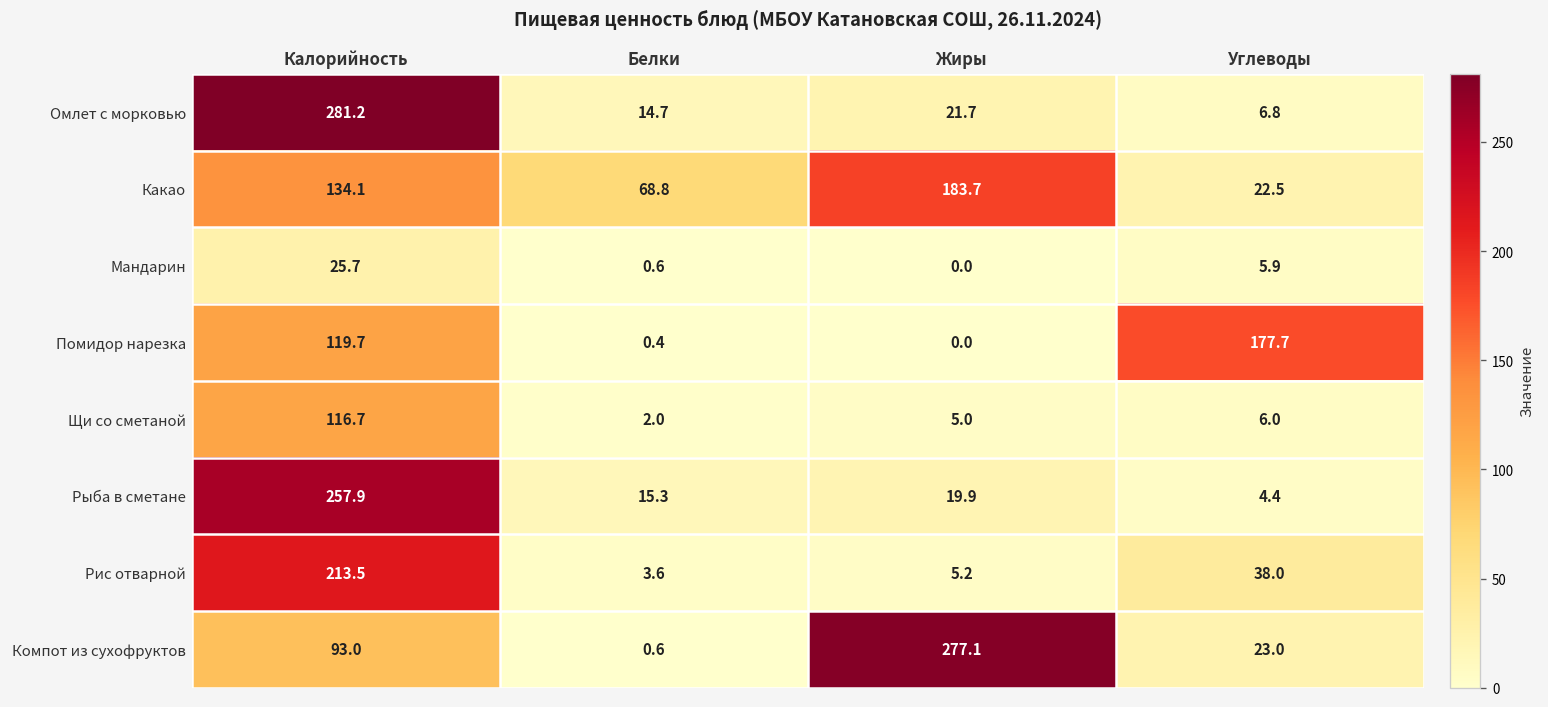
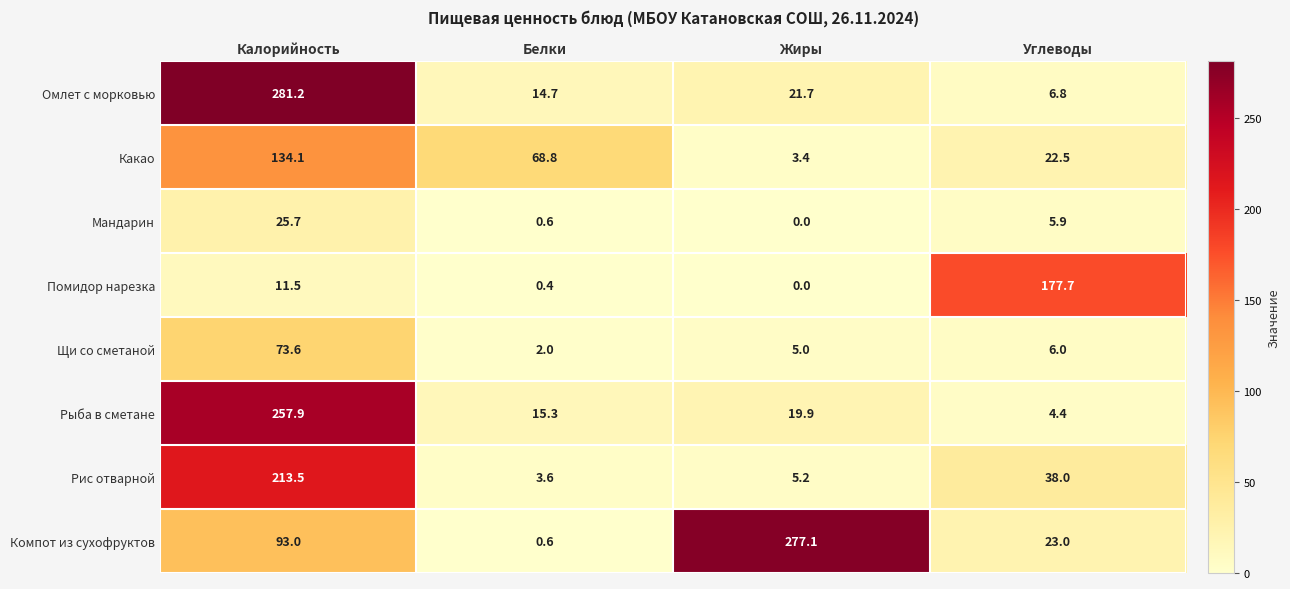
Какао, Жиры: 183.7 -> 3.4
Помидор нарезка, Калорийность: 119.7 -> 11.5
Щи со сметаной, Калорийность: 116.7 -> 73.6
